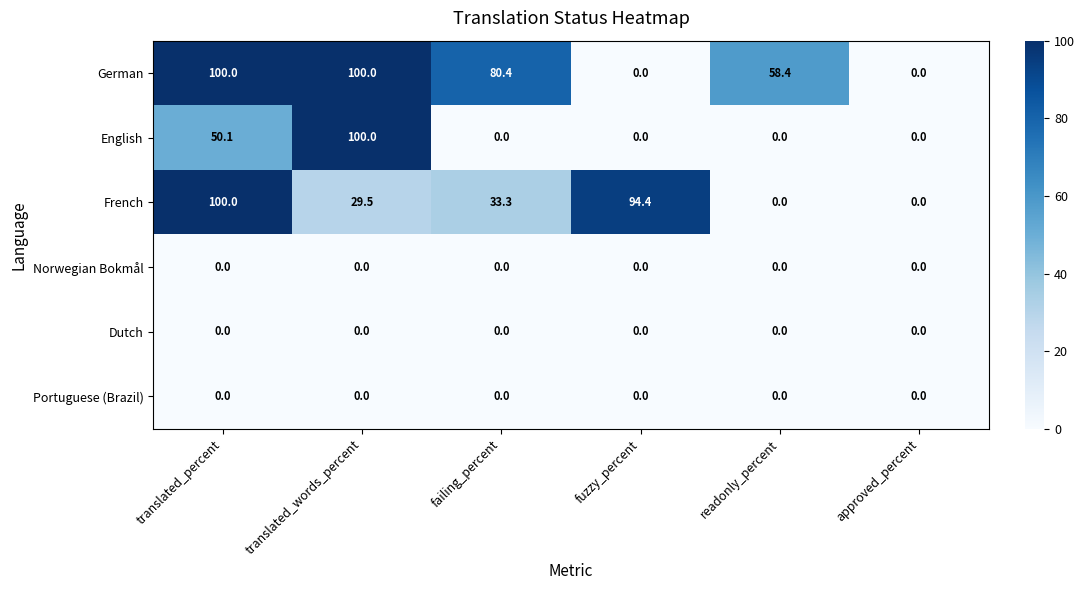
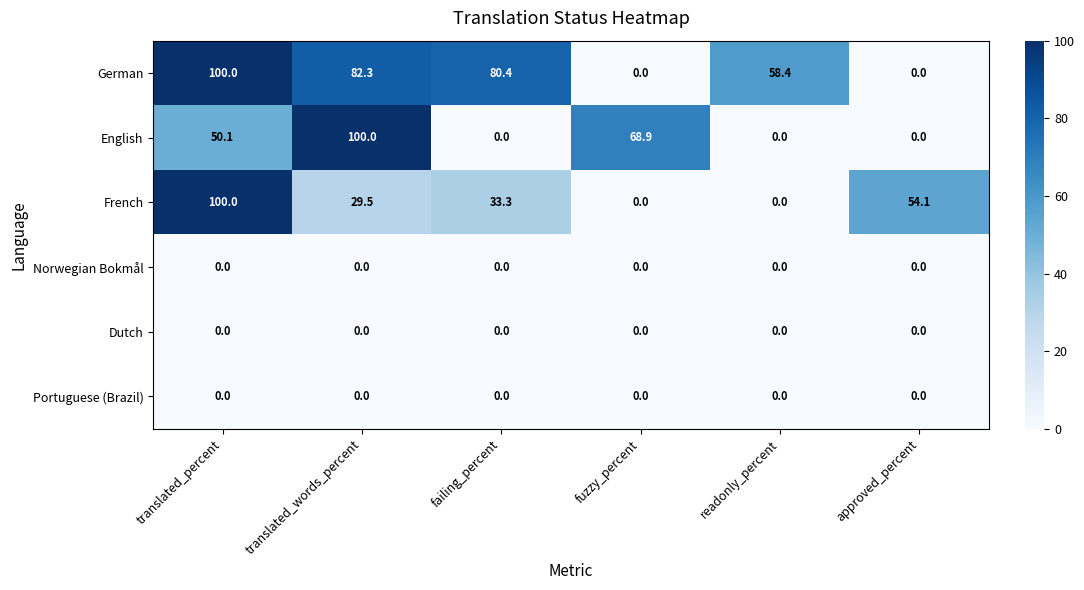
German, translated_words_percent: 100.0 -> 82.3
English, fuzzy_percent: 0.0 -> 68.9
French, fuzzy_percent: 94.4 -> 0.0
French, approved_percent: 0.0 -> 54.1
